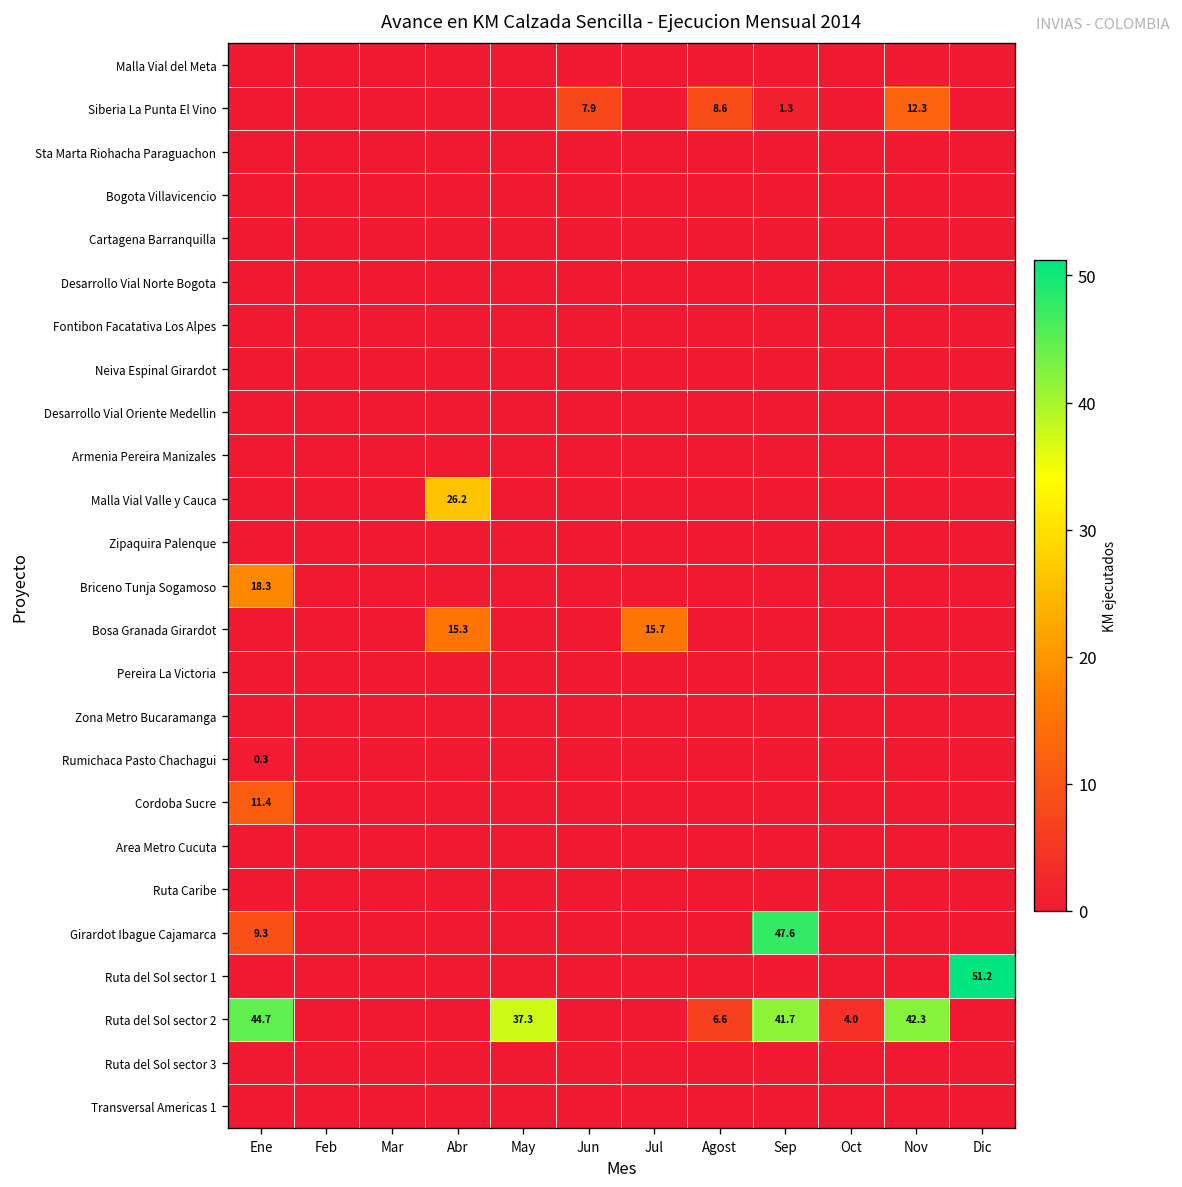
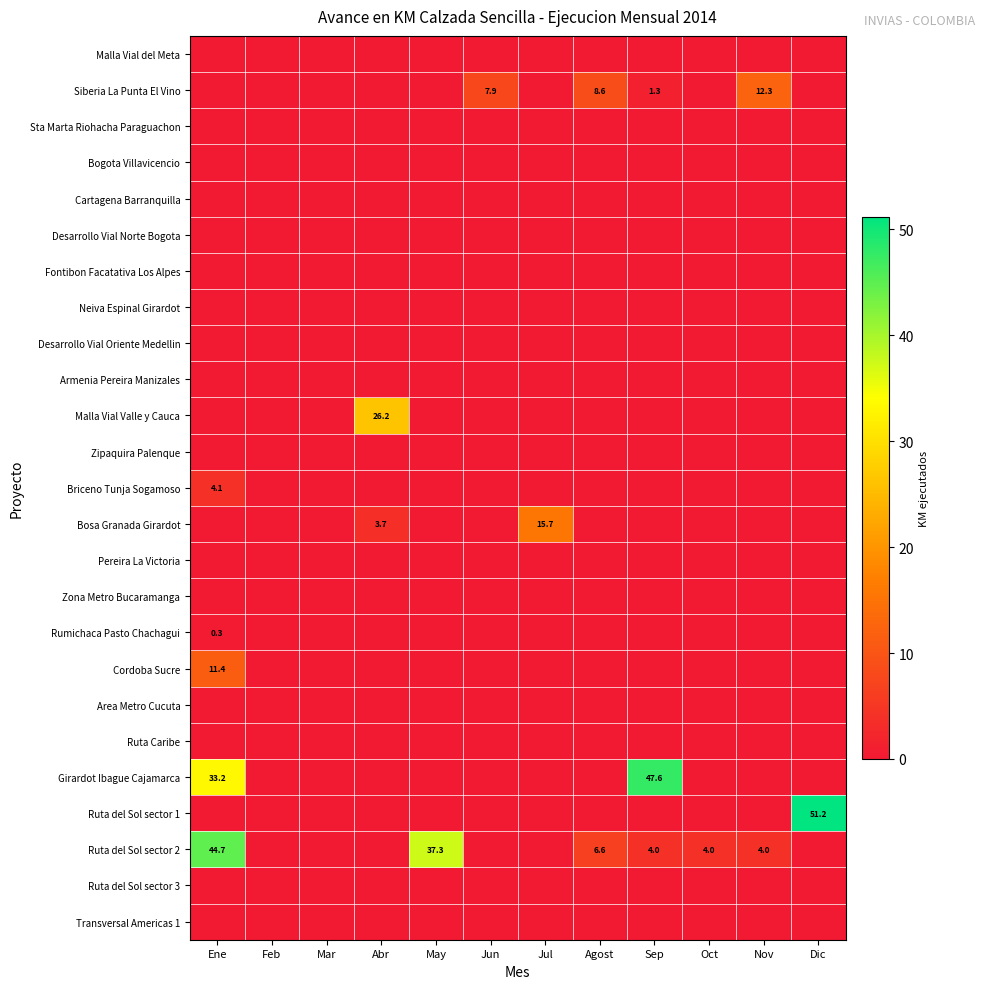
Briceno Tunja Sogamoso, Ene: 18.3 -> 4.1
Bosa Granada Girardot, Abr: 15.3 -> 3.7
Girardot Ibague Cajamarca, Ene: 9.3 -> 33.2
Ruta del Sol sector 2, Sep: 41.7 -> 4.0
Ruta del Sol sector 2, Nov: 42.3 -> 4.0
